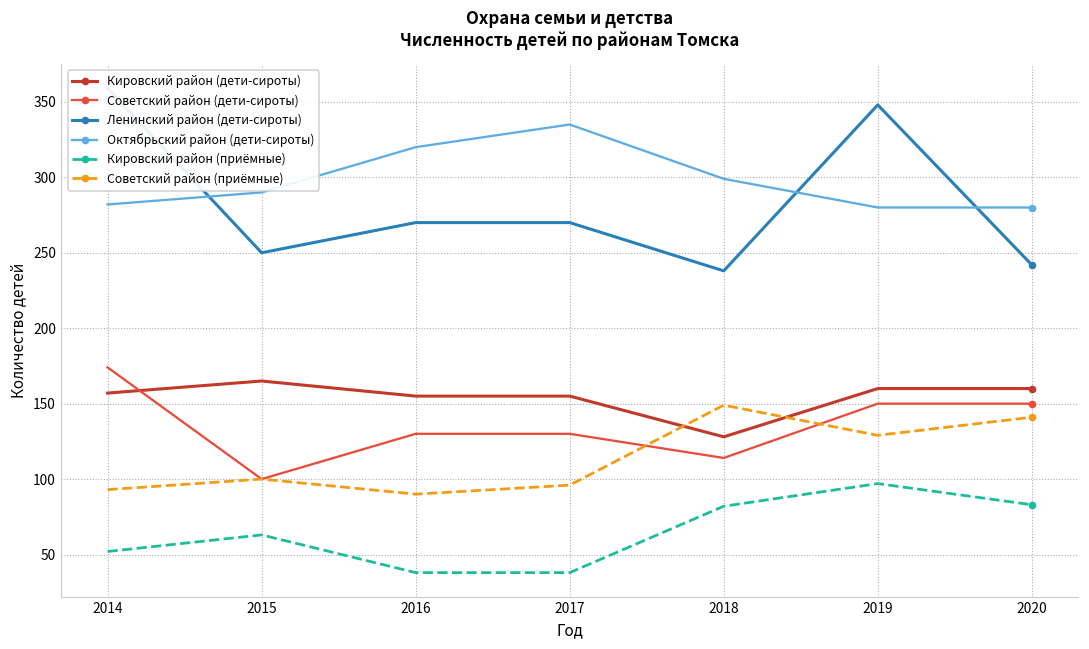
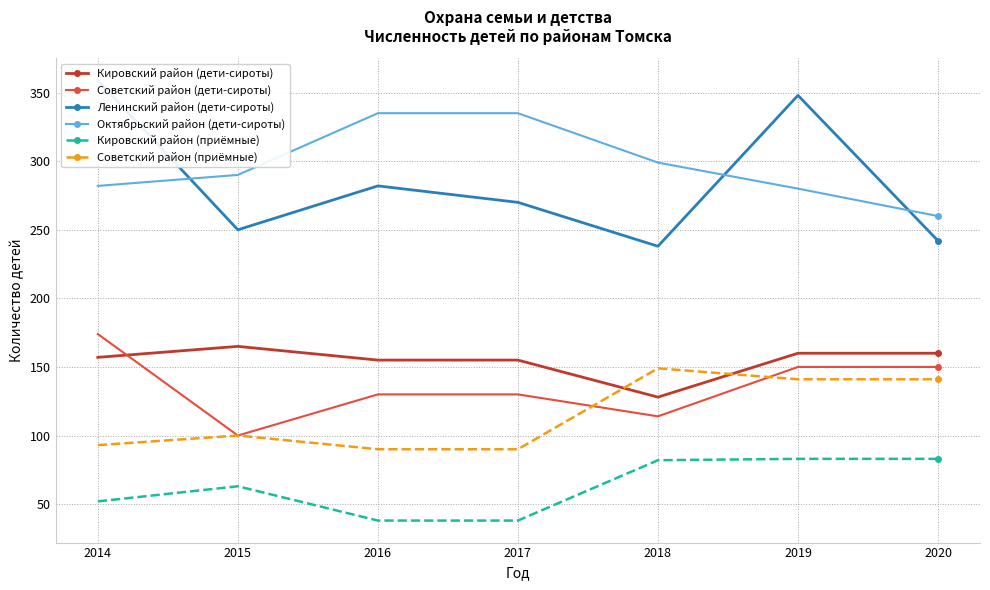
Ленинский район (дети-сироты), 2016: 270 -> 282
Октябрьский район (дети-сироты), 2016: 320 -> 335
Советский район (приёмные), 2017: 96 -> 90
Кировский район (приёмные), 2019: 97 -> 83
Советский район (приёмные), 2019: 129 -> 141
Октябрьский район (дети-сироты), 2020: 280 -> 260
